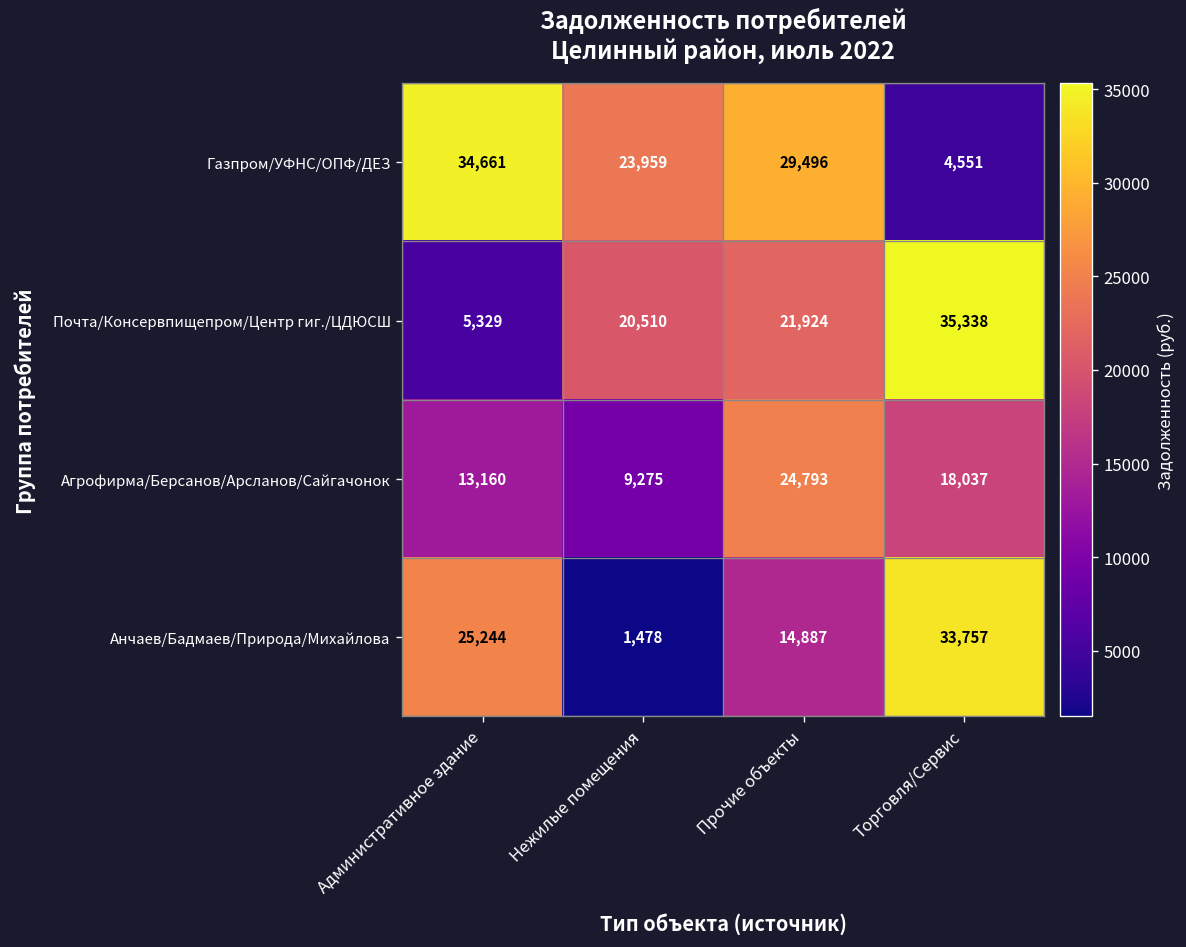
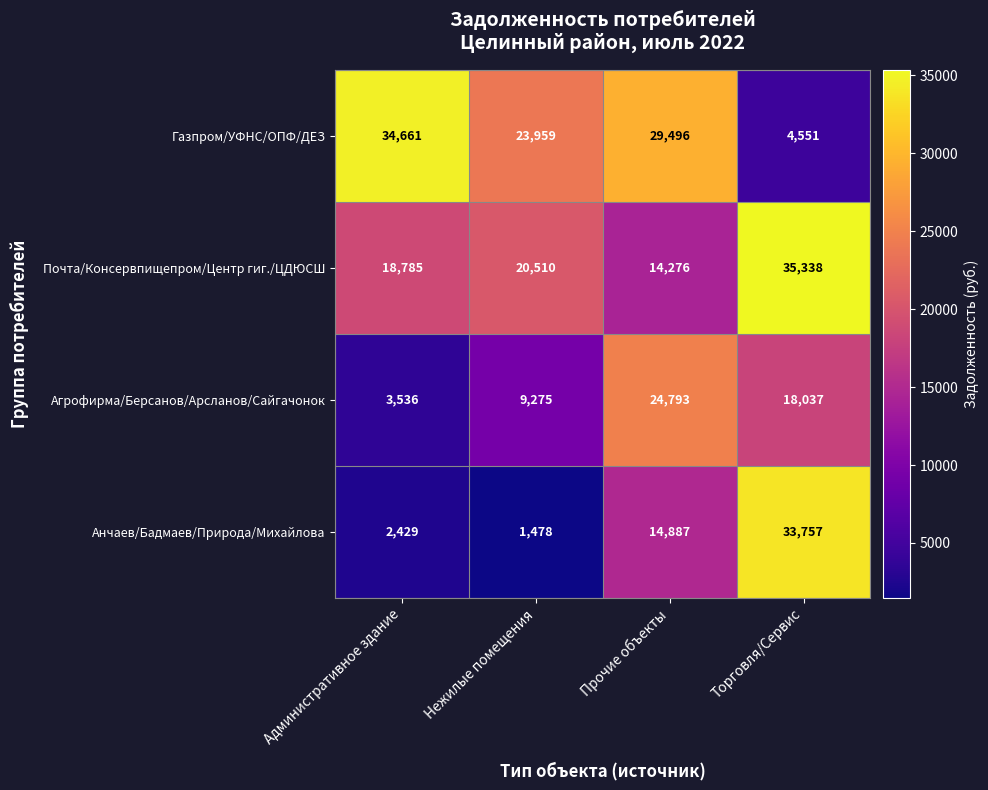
Почта/Консервпищепром/Центр гиг./ЦДЮСШ, Административное здание: 5,329 -> 18,785
Почта/Консервпищепром/Центр гиг./ЦДЮСШ, Прочие объекты: 21,924 -> 14,276
Агрофирма/Берсанов/Арсланов/Сайгачонок, Административное здание: 13,160 -> 3,536
Анчаев/Бадмаев/Природа/Михайлова, Административное здание: 25,244 -> 2,429
